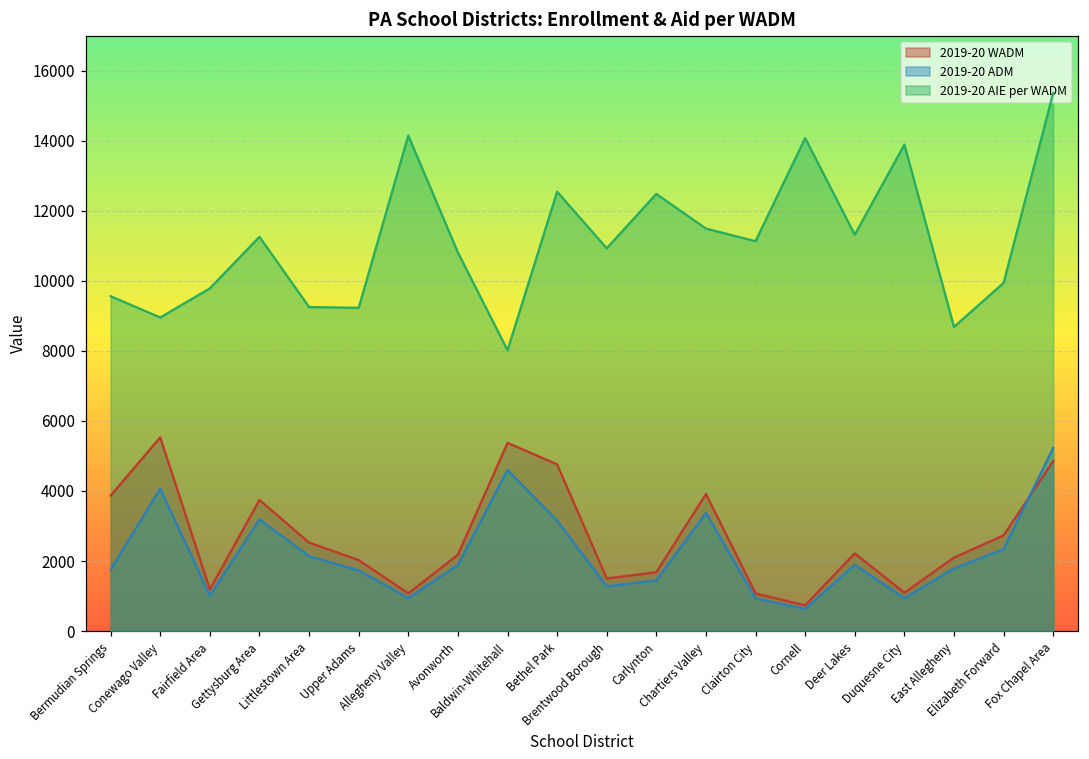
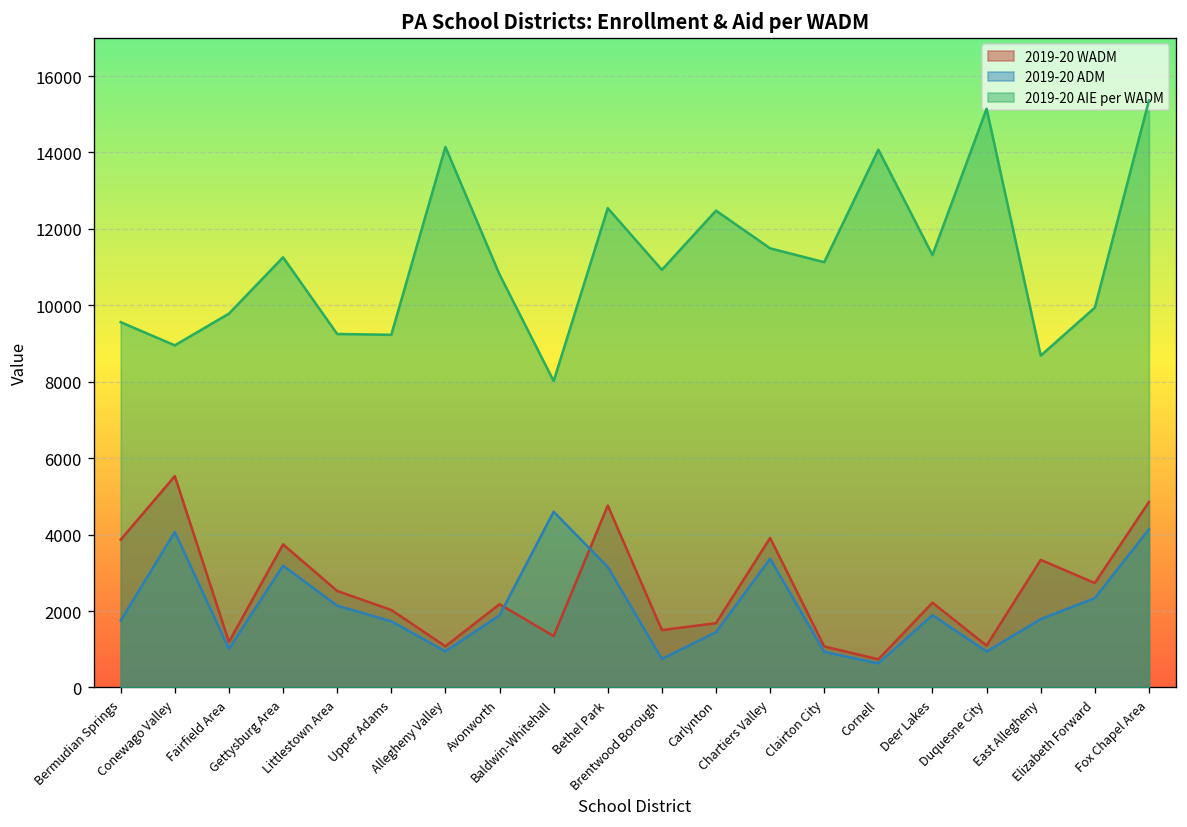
2019-20 WADM, Baldwin-Whitehall: 5400 -> 1300
2019-20 ADM, Brentwood Borough: 1300 -> 700
2019-20 AIE per WADM, Duquesne City: 13900 -> 15100
2019-20 WADM, East Allegheny: 2100 -> 3300
2019-20 ADM, Fox Chapel Area: 5200 -> 4100
